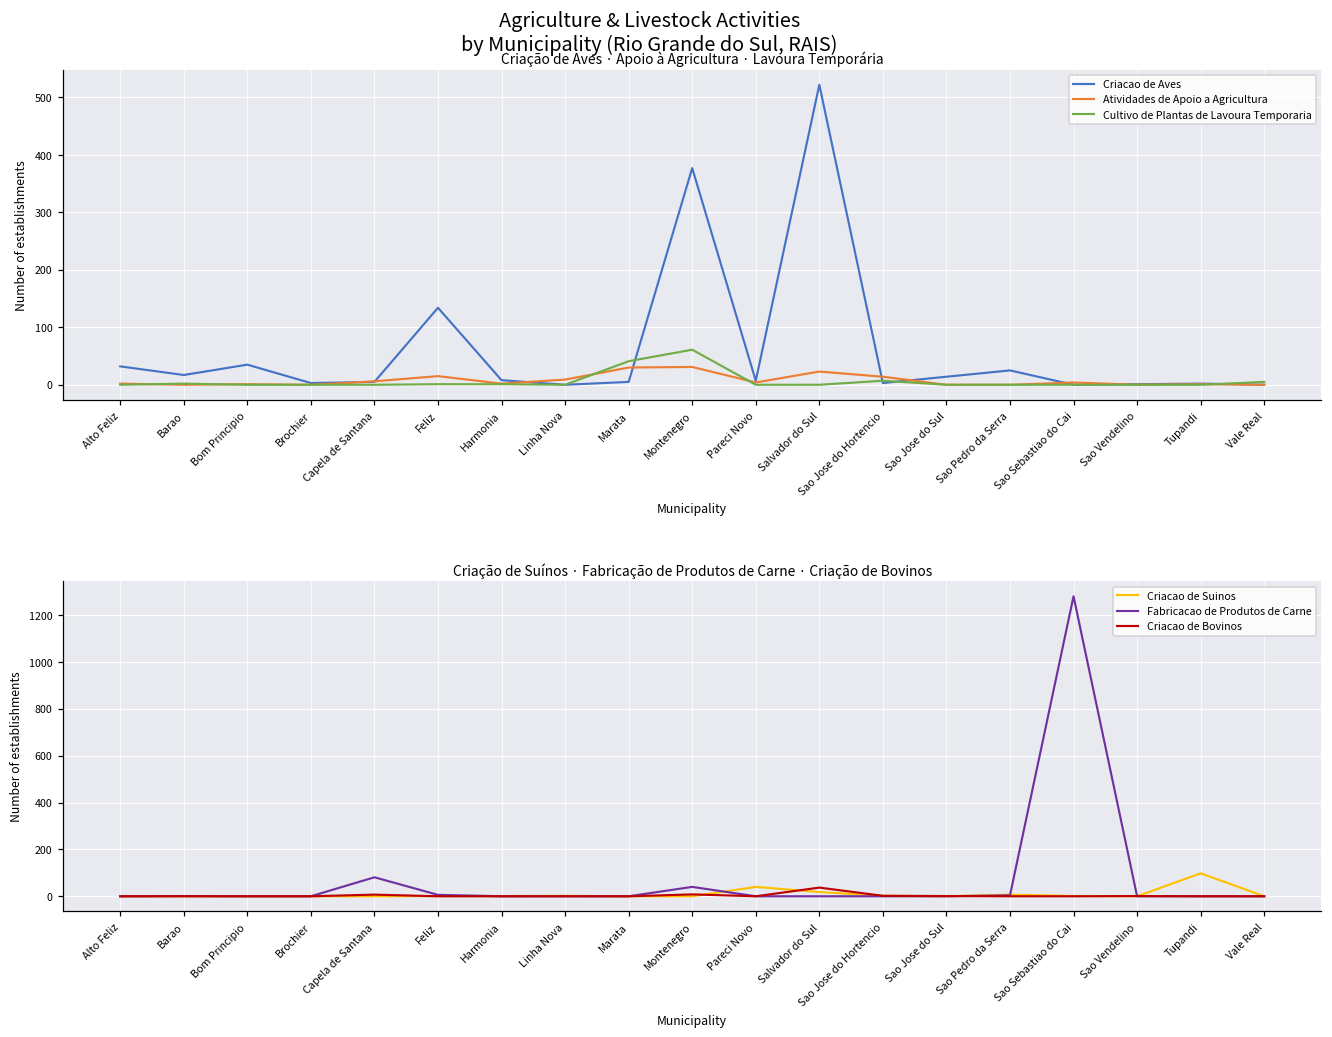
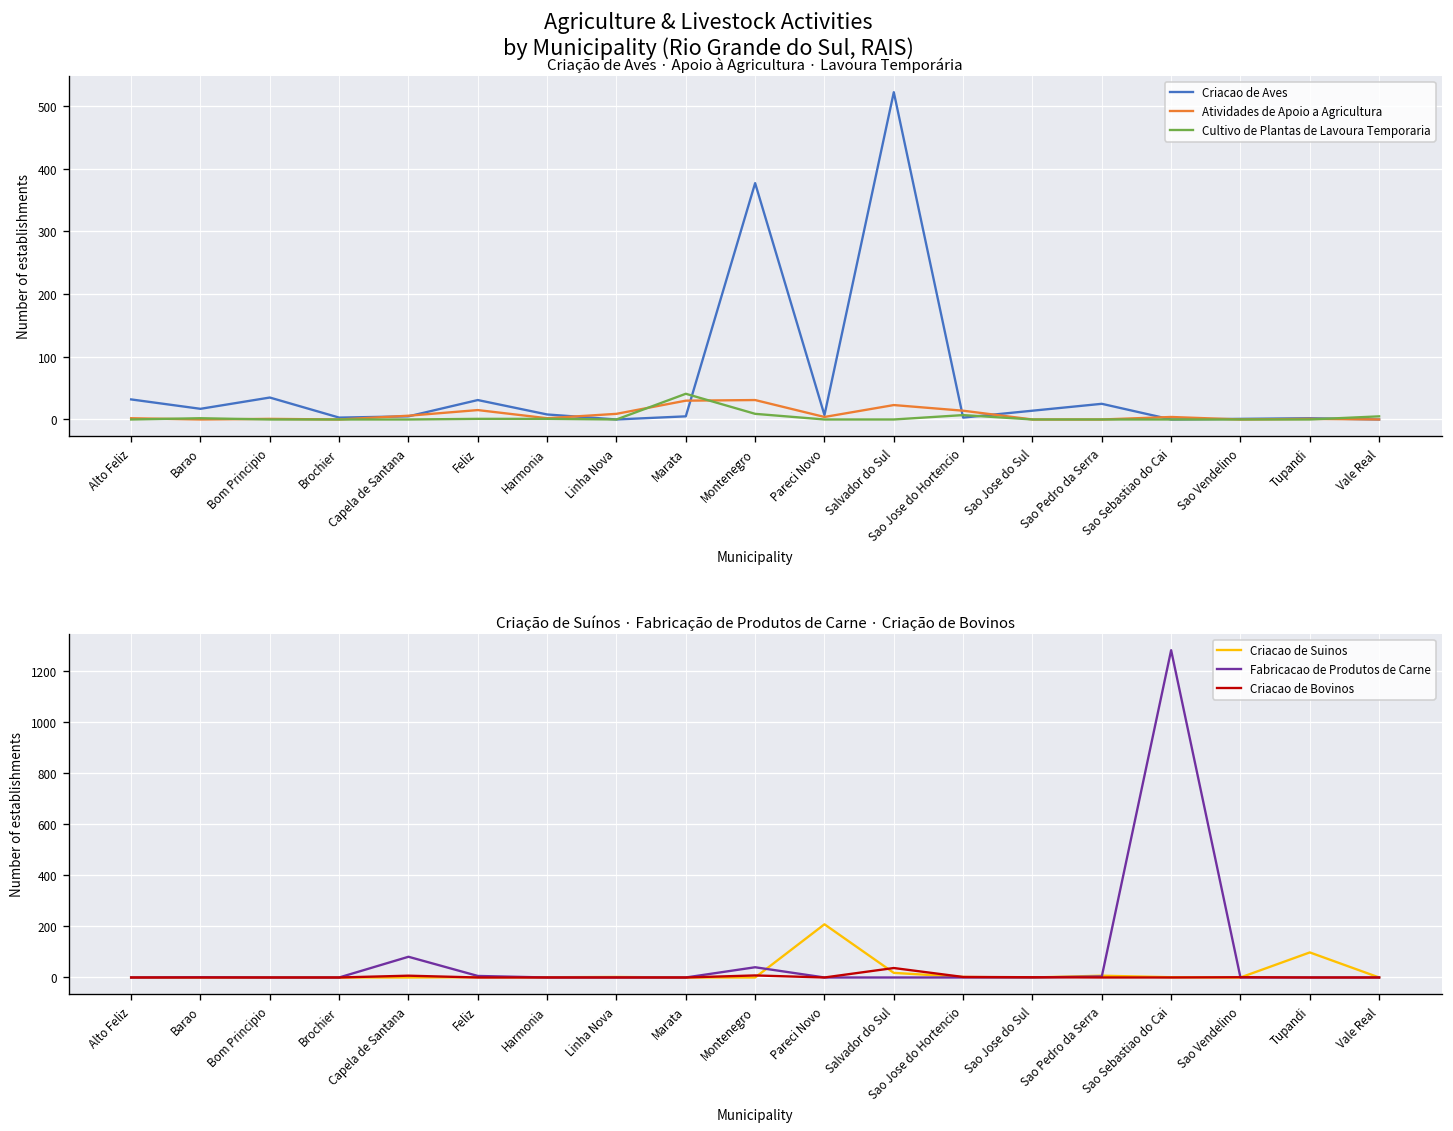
Criação de Aves · Apoio à Agricultura · Lavoura Temporária, Criacao de Aves, Feliz: 130 -> 30
Criação de Aves · Apoio à Agricultura · Lavoura Temporária, Cultivo de Plantas de Lavoura Temporaria, Montenegro: 60 -> 10
Criação de Suínos · Fabricação de Produtos de Carne · Criação de Bovinos, Criacao de Suinos, Pareci Novo: 40 -> 210
